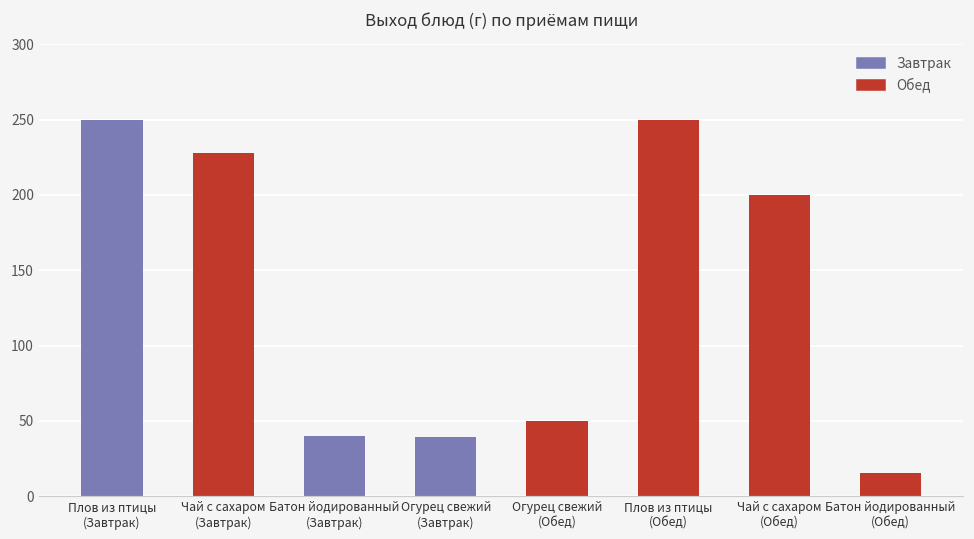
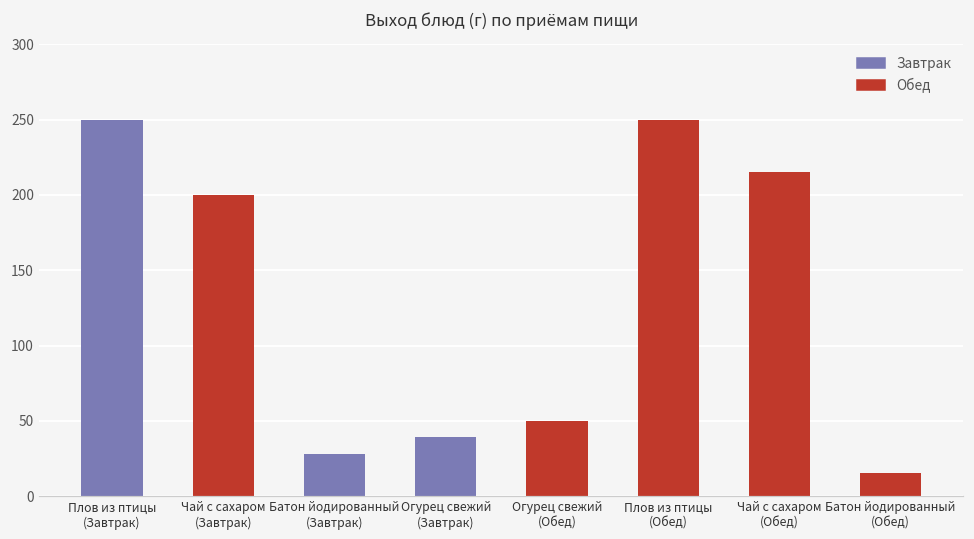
Чай с сахаром (Завтрак): 228 -> 200
Батон йодированный (Завтрак): 40 -> 28
Чай с сахаром (Обед): 200 -> 215
